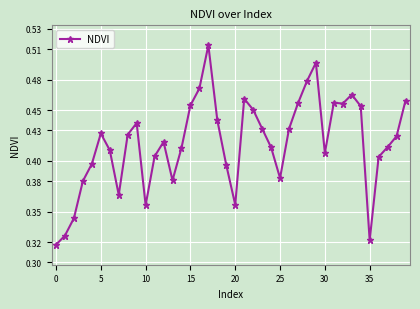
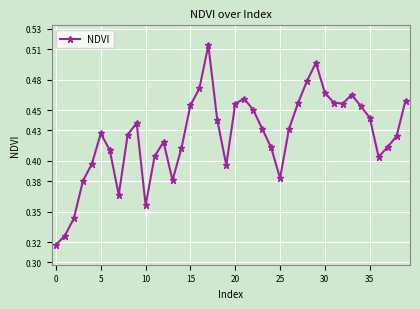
20: 0.357 -> 0.456
30: 0.408 -> 0.467
35: 0.322 -> 0.443
